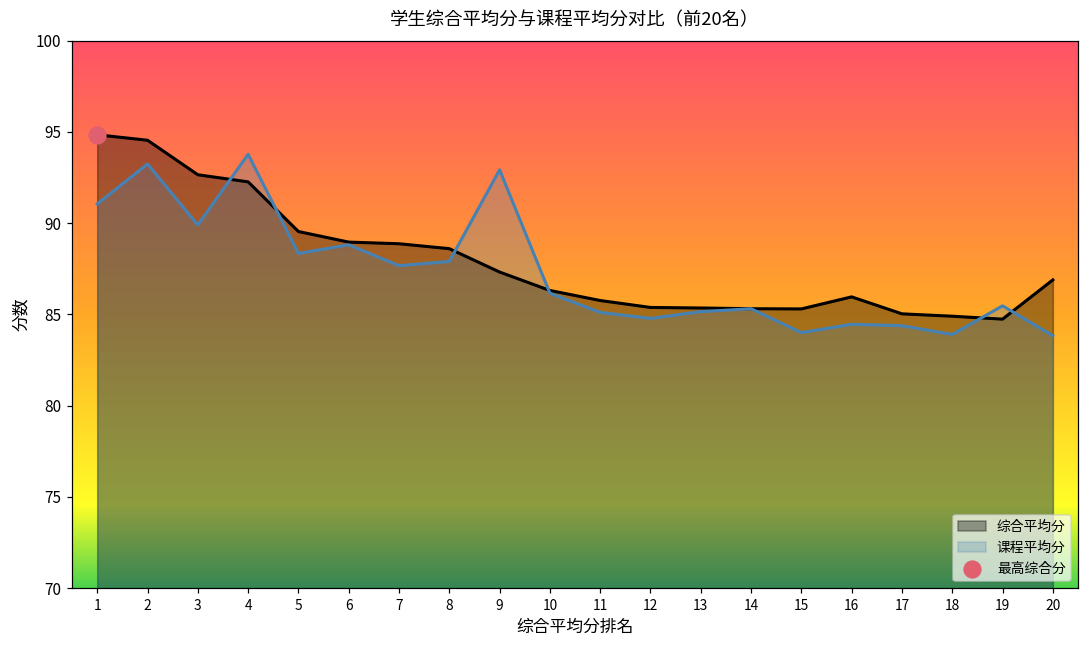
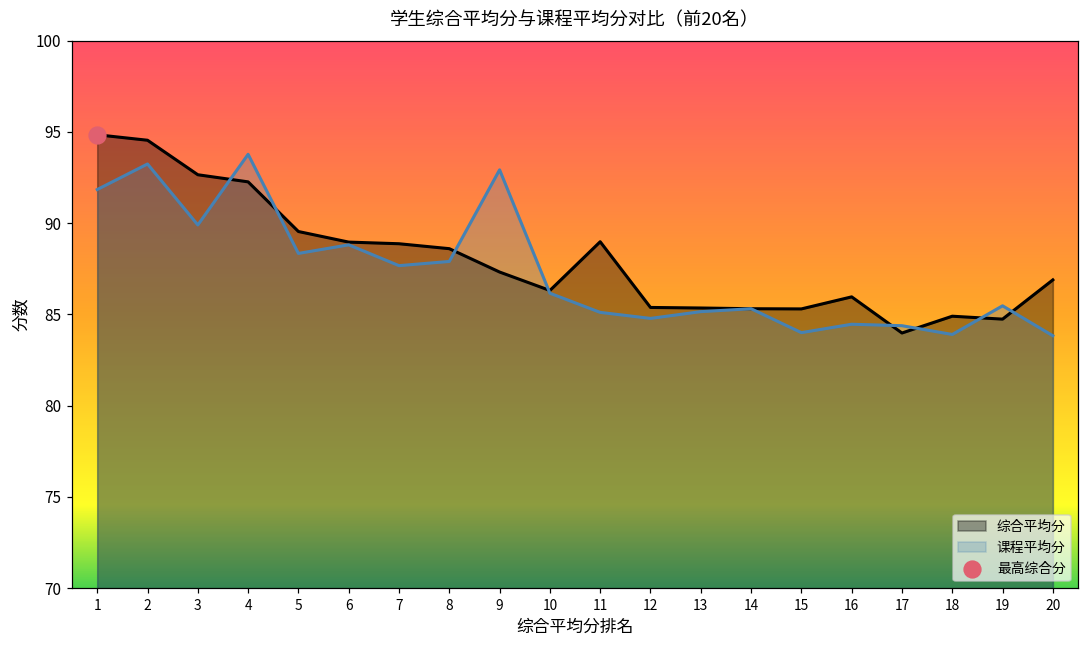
课程平均分, 1: 91.1 -> 91.8
综合平均分, 11: 85.8 -> 89.0
综合平均分, 17: 85.0 -> 84.0
